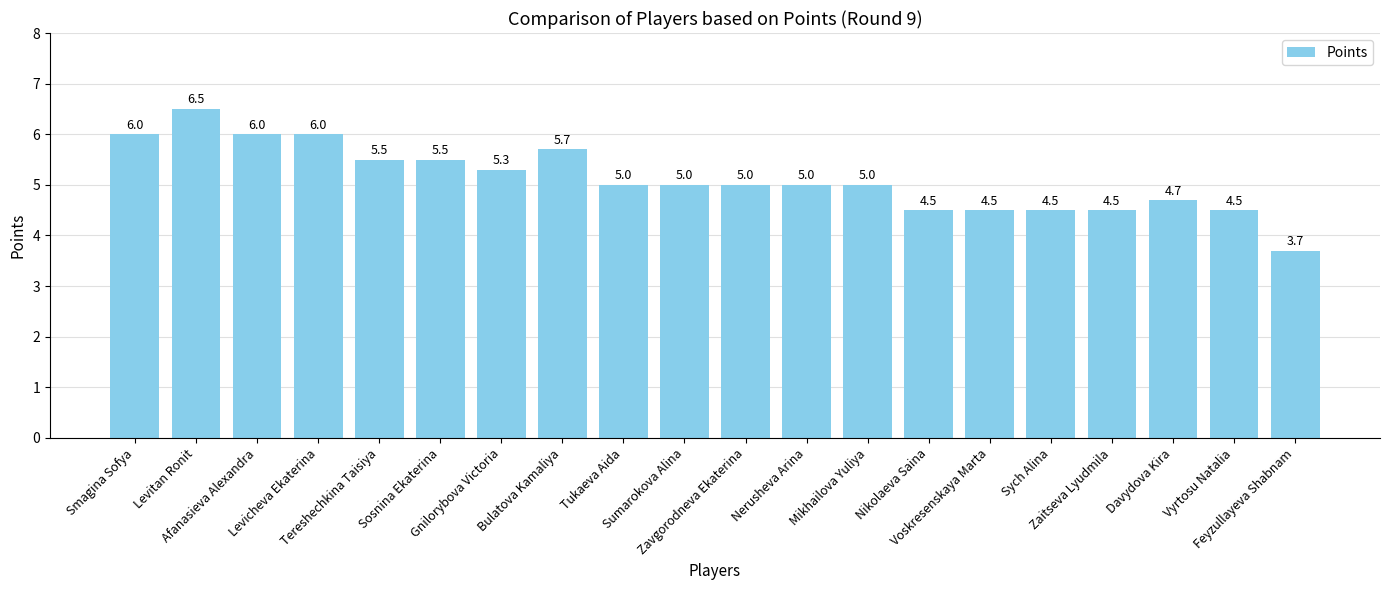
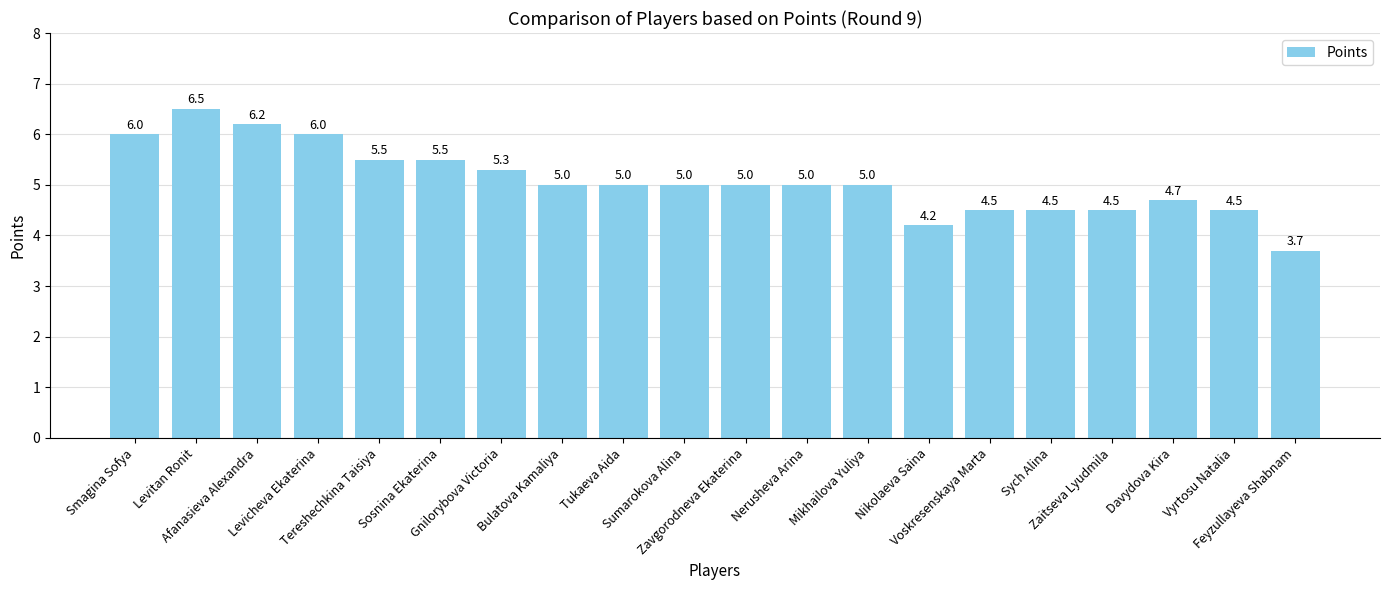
Afanasieva Alexandra: 6.0 -> 6.2
Bulatova Kamaliya: 5.7 -> 5.0
Nikolaeva Saina: 4.5 -> 4.2
